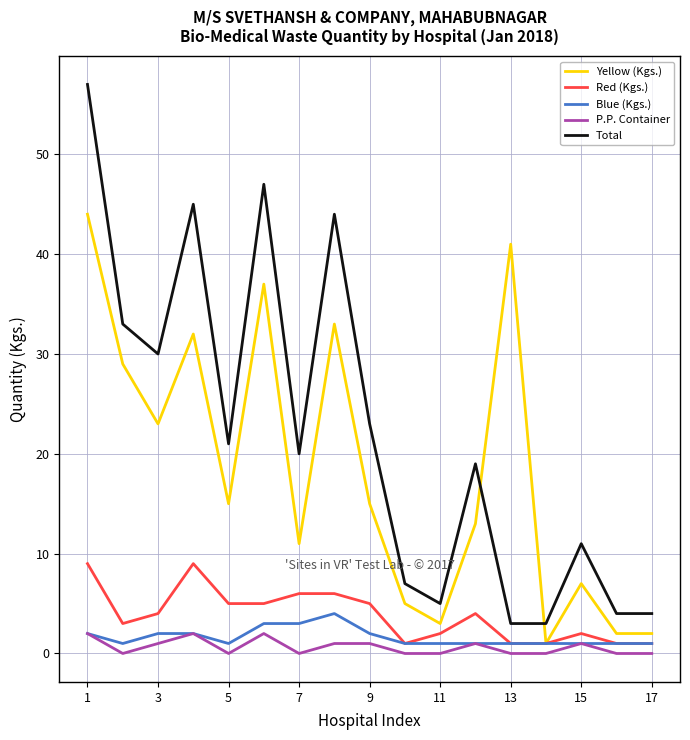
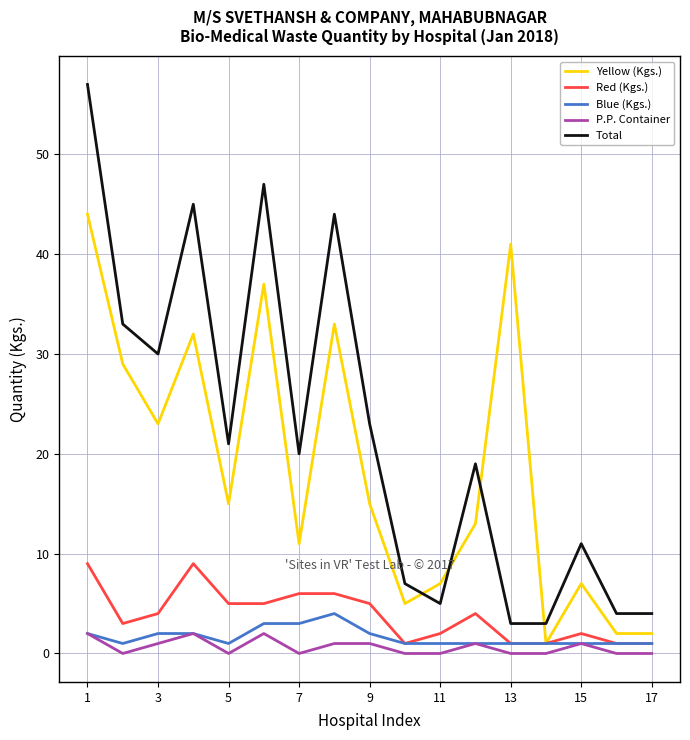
Yellow (Kgs.), 11: 3 -> 7
